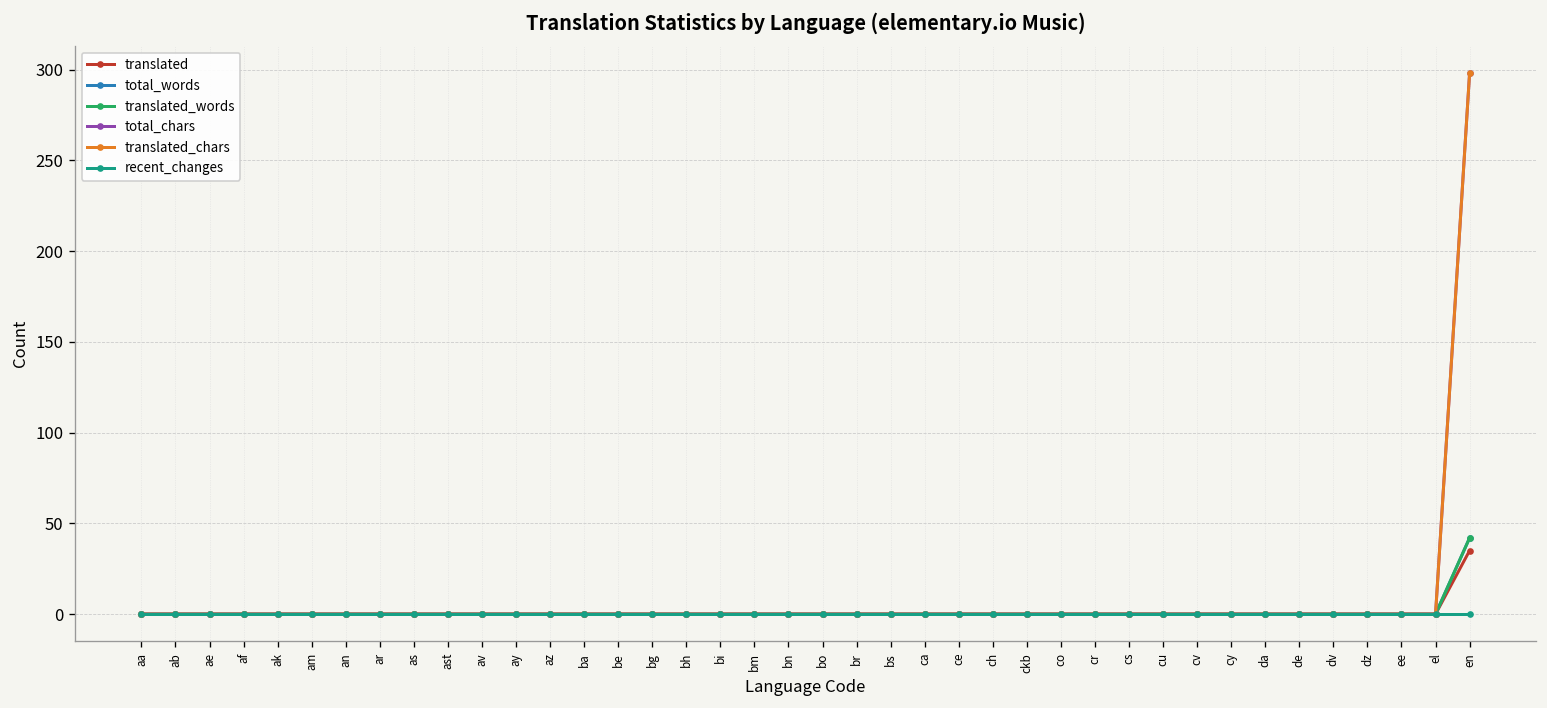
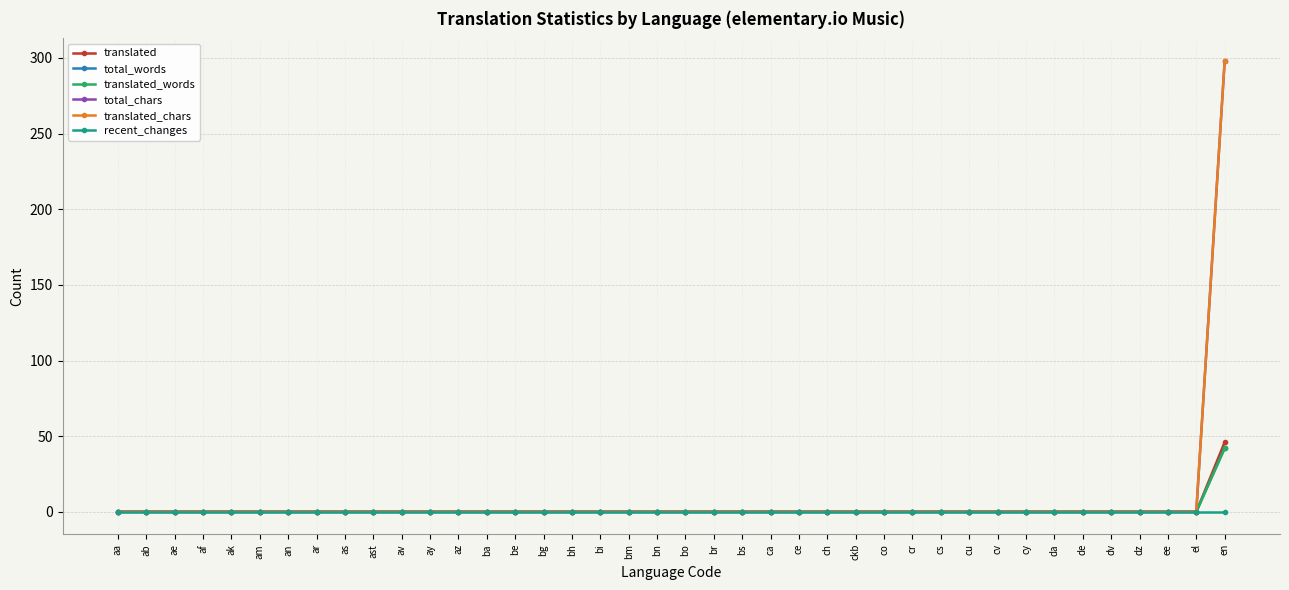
translated, en: 35 -> 46
